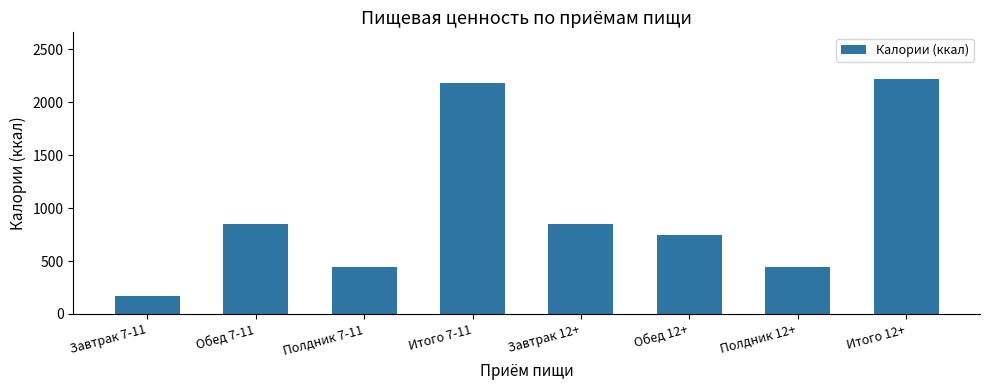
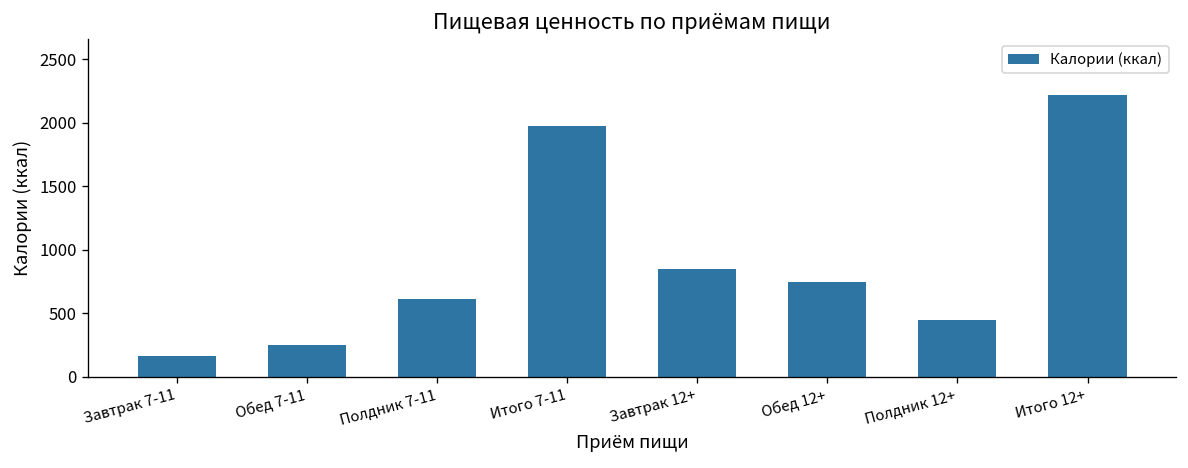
Обед 7-11: 850 -> 250
Полдник 7-11: 450 -> 610
Итого 7-11: 2180 -> 1980
